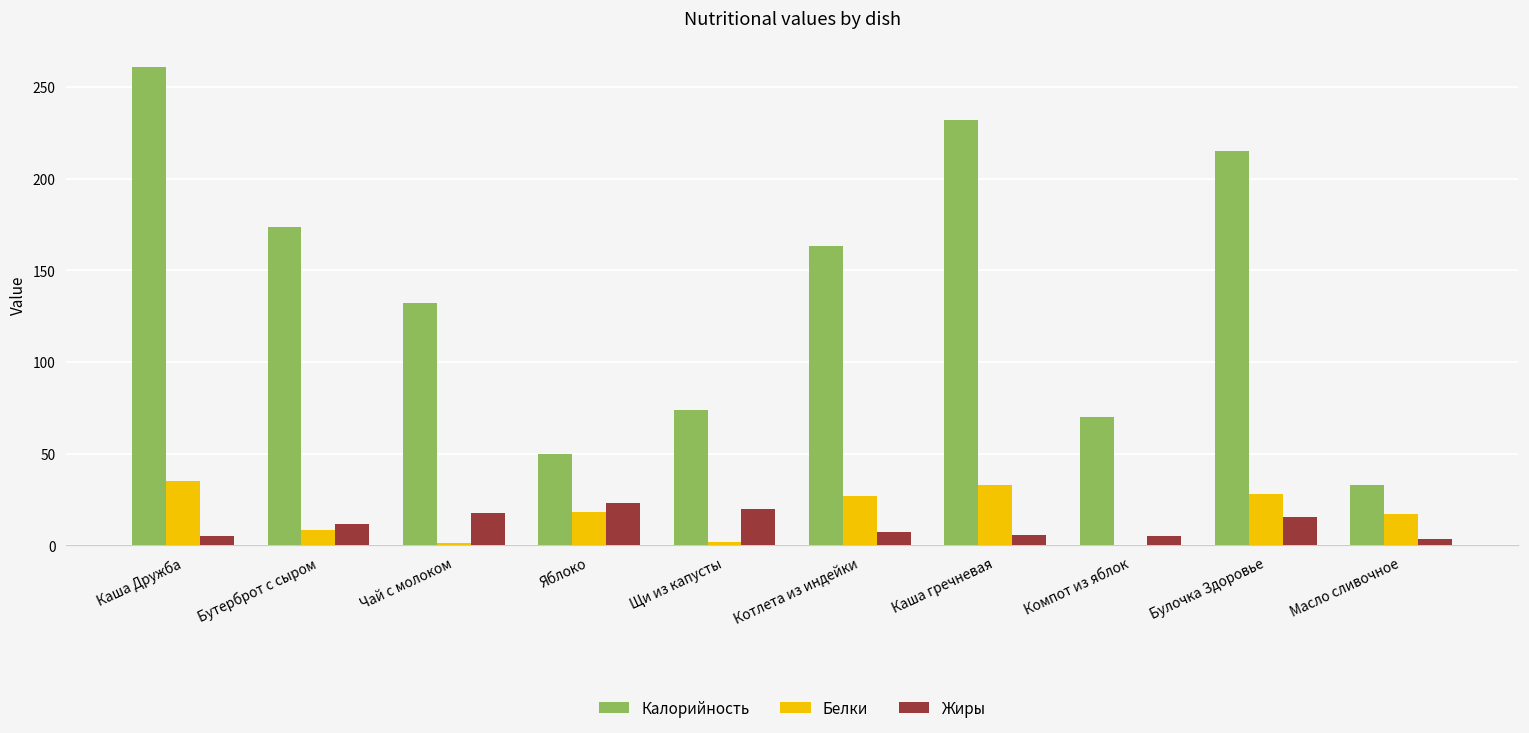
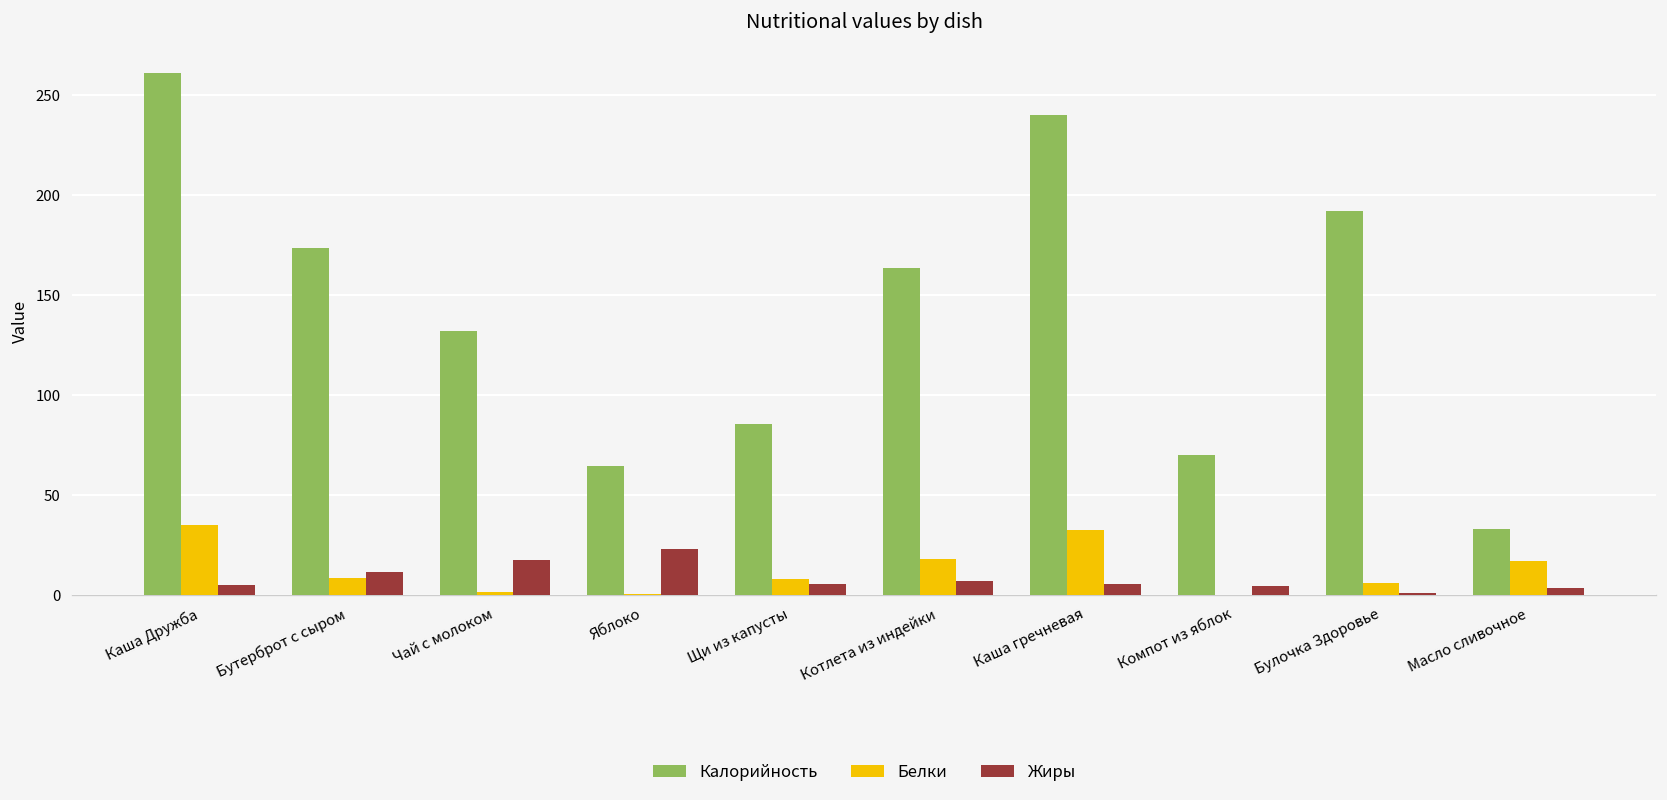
Калорийность, Яблоко: 50 -> 65
Белки, Яблоко: 18 -> 1
Калорийность, Щи из капусты: 74 -> 86
Белки, Щи из капусты: 2 -> 8
Жиры, Щи из капусты: 20 -> 6
Белки, Котлета из индейки: 27 -> 18
Калорийность, Каша гречневая: 232 -> 240
Калорийность, Булочка Здоровье: 215 -> 192
Белки, Булочка Здоровье: 28 -> 6
Жиры, Булочка Здоровье: 16 -> 1
